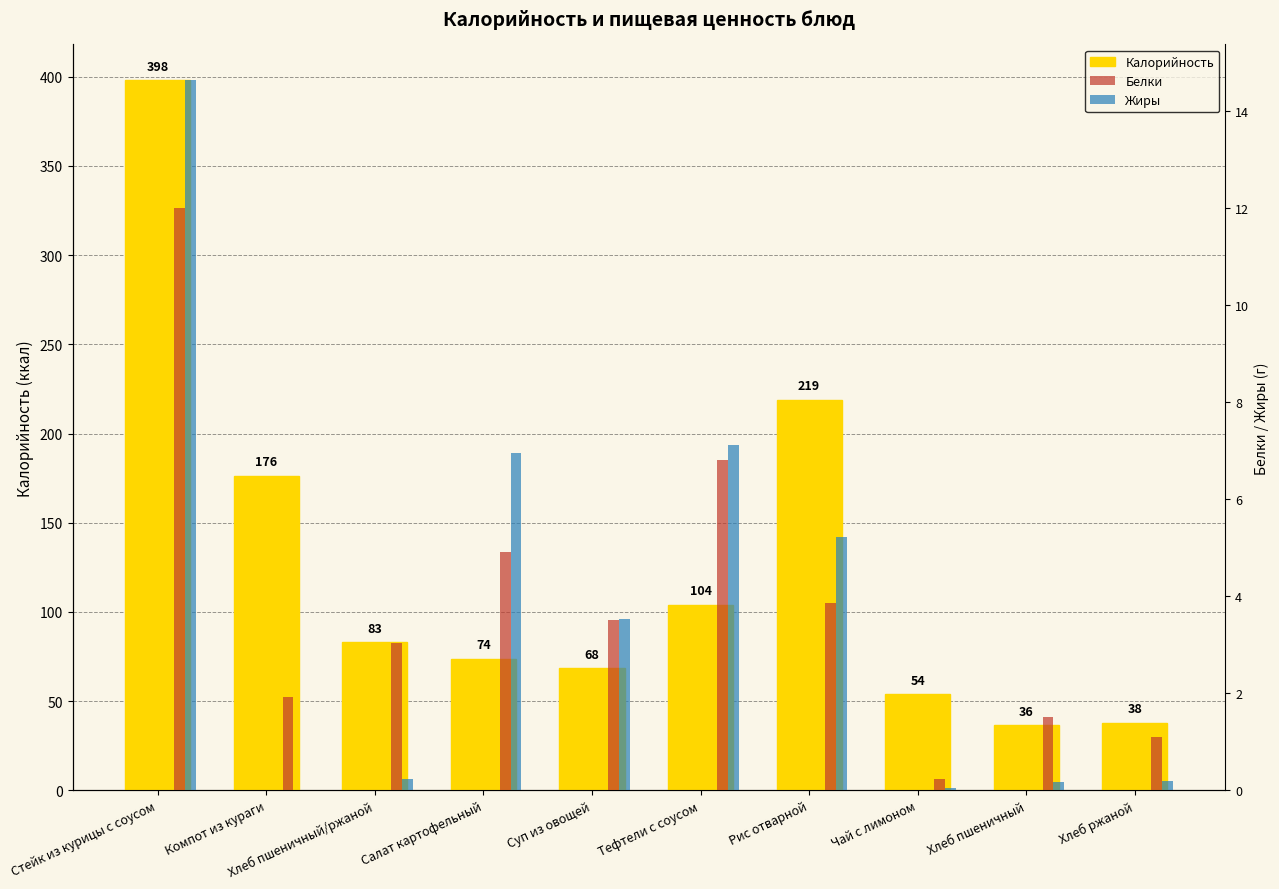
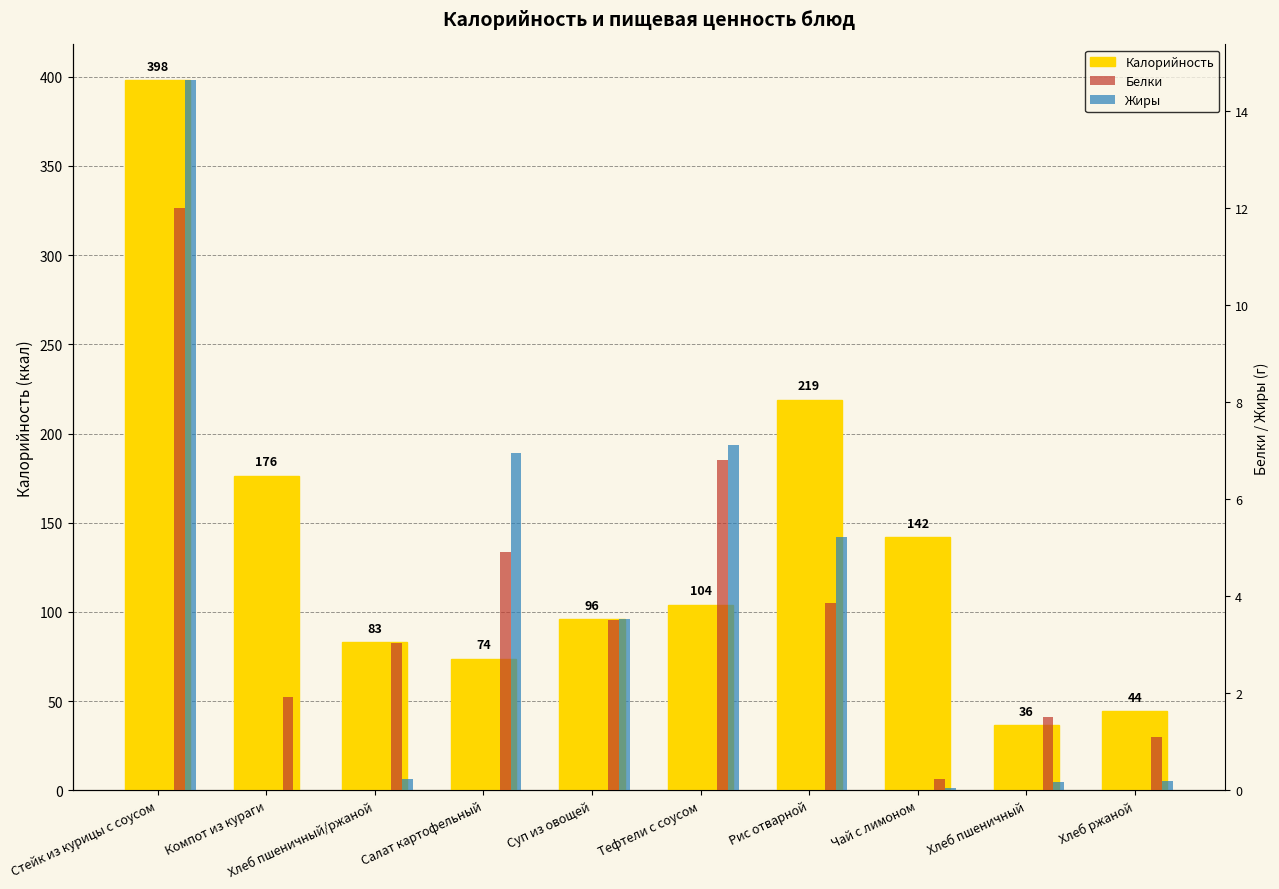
Калорийность, Суп из овощей: 68 -> 96
Калорийность, Чай с лимоном: 54 -> 142
Калорийность, Хлеб ржаной: 38 -> 44
